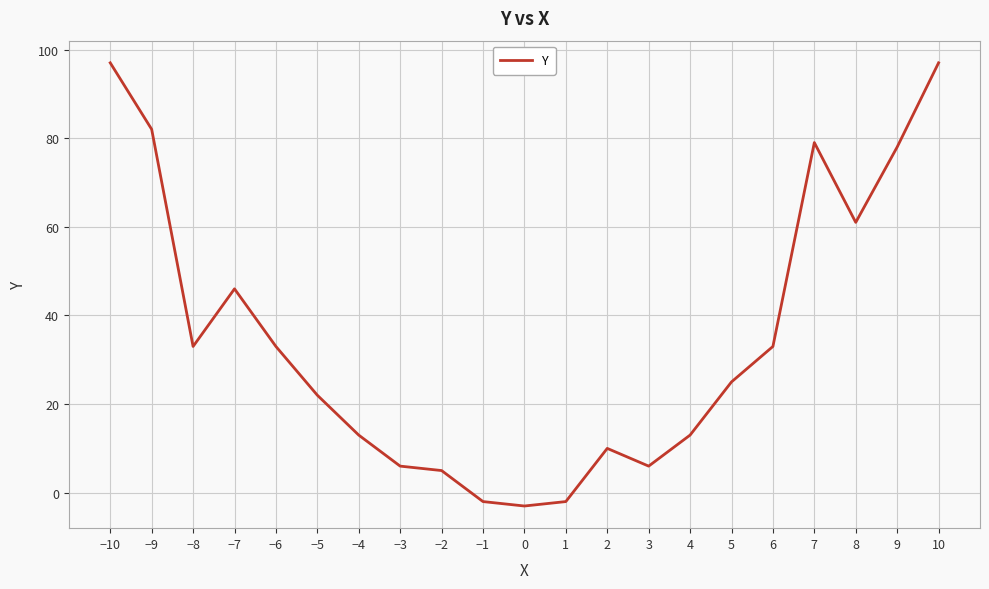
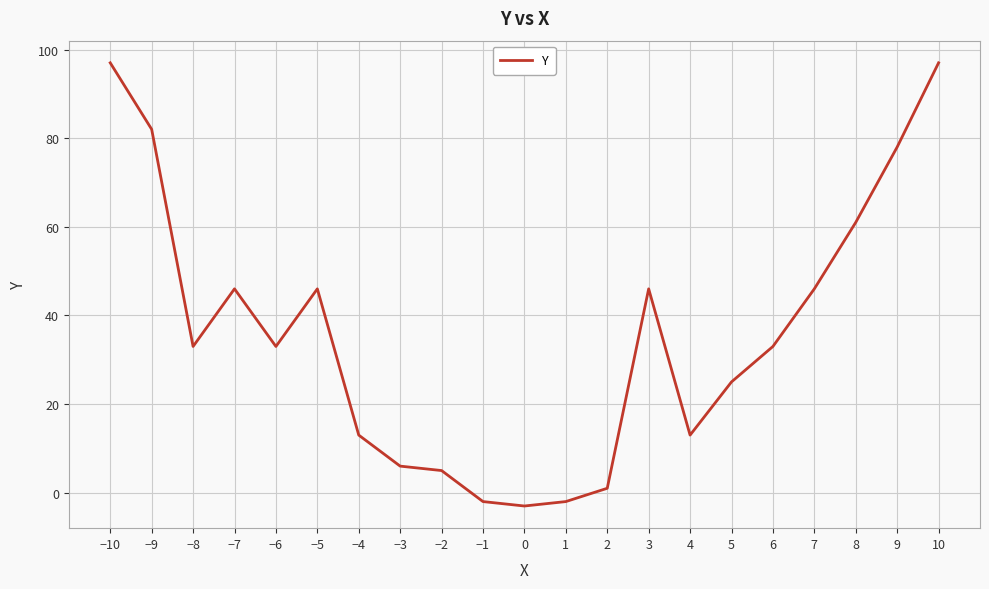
−5: 22 -> 46
2: 10 -> 1
3: 6 -> 46
7: 79 -> 46
